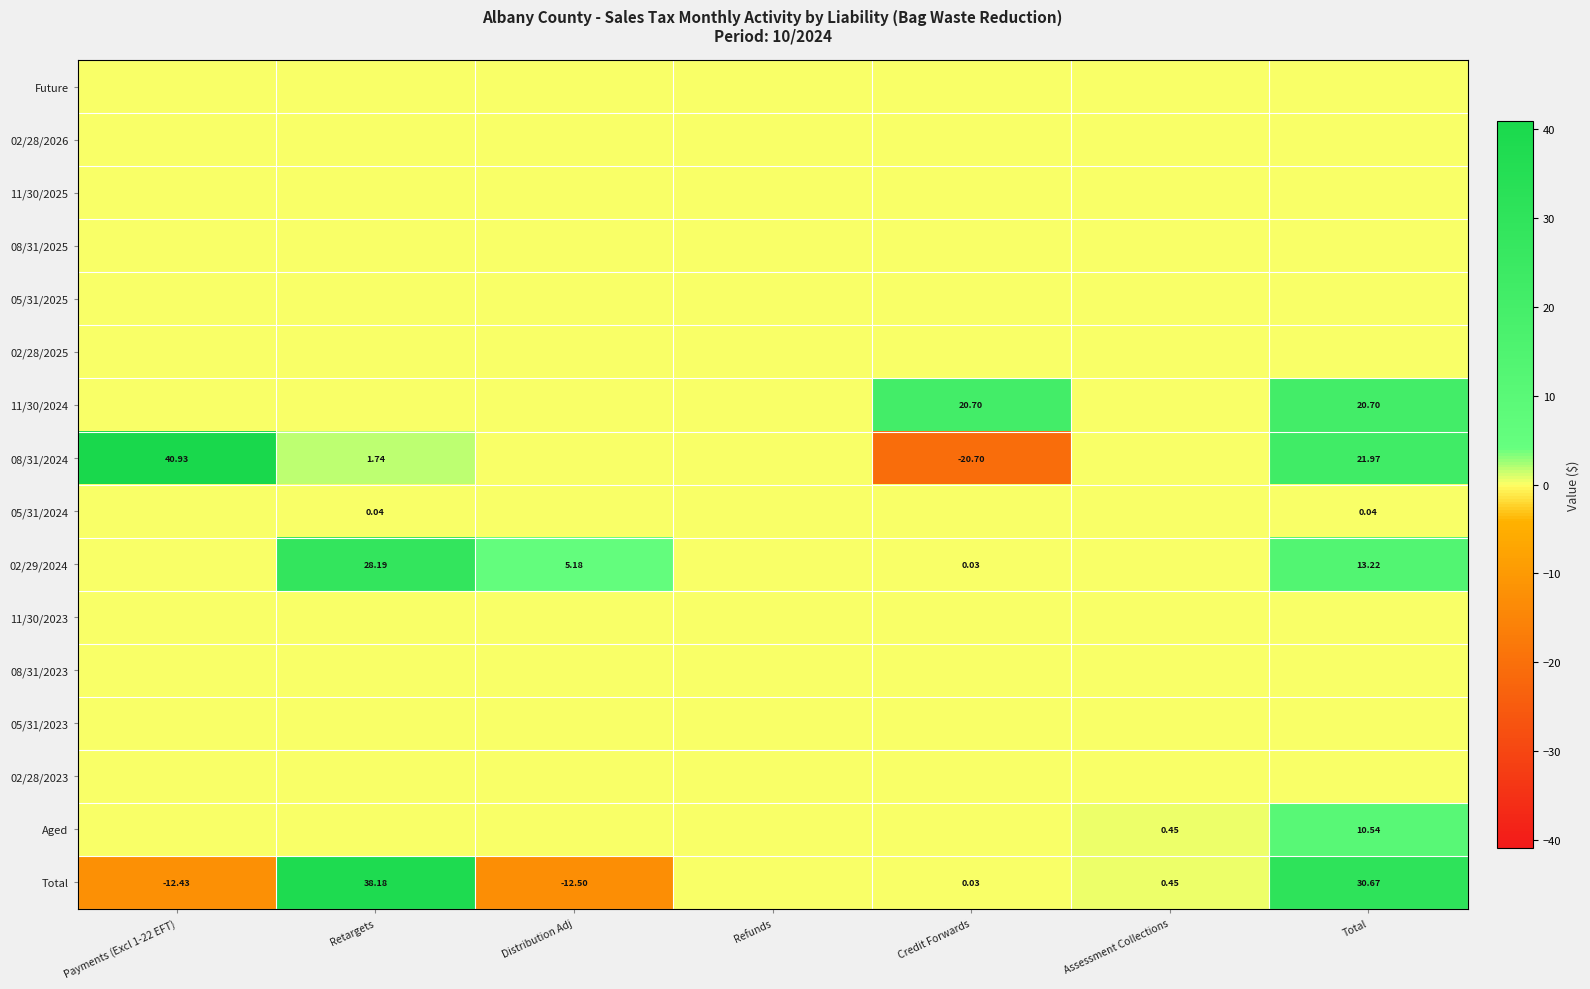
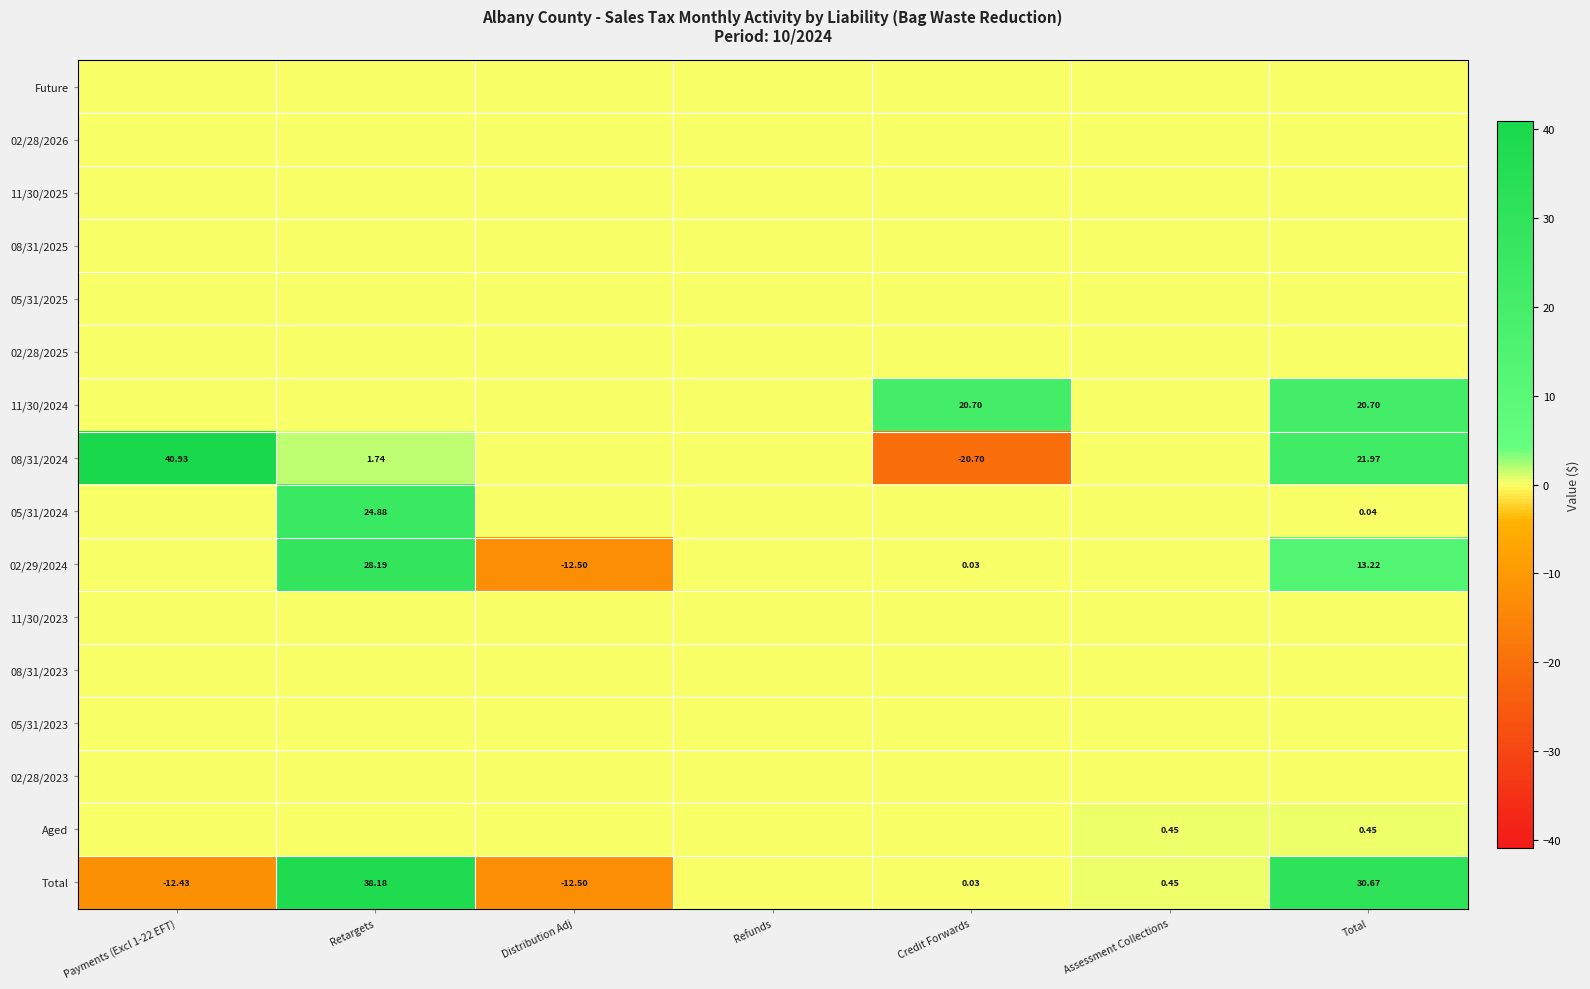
05/31/2024, Retargets: 0.04 -> 24.88
02/29/2024, Distribution Adj: 5.18 -> -12.50
Aged, Total: 10.54 -> 0.45
